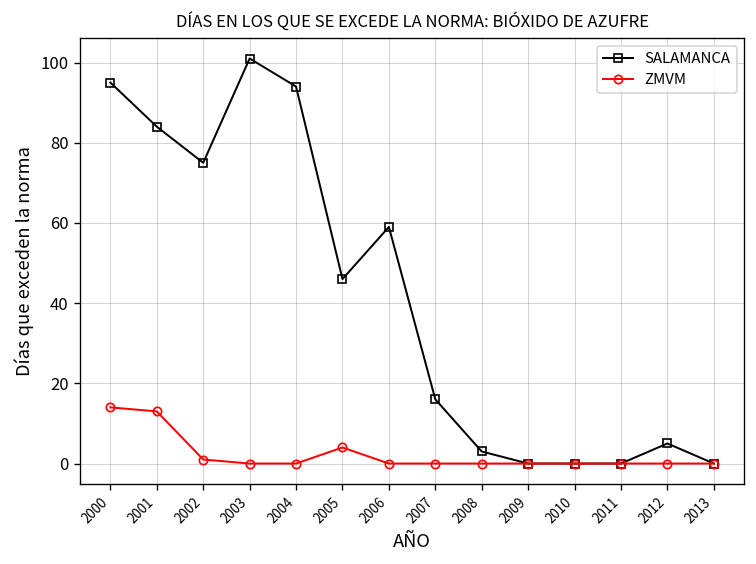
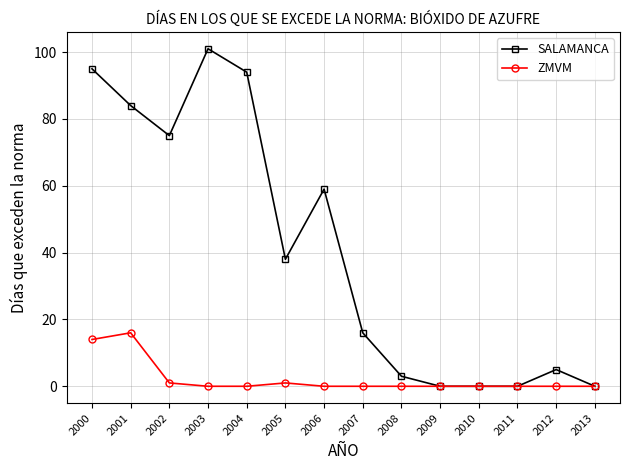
ZMVM, 2001: 13 -> 16
SALAMANCA, 2005: 46 -> 38
ZMVM, 2005: 4 -> 1
